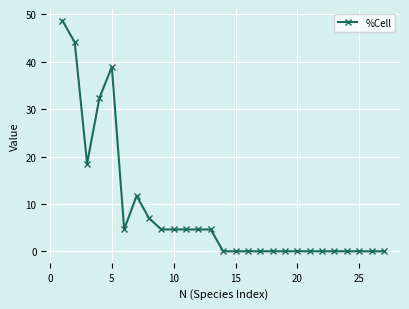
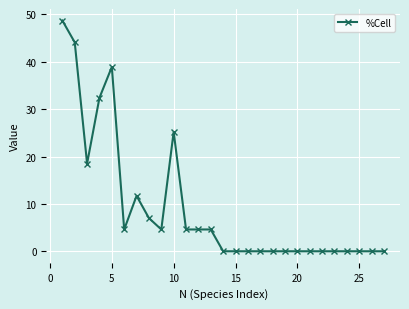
10: 5 -> 25
